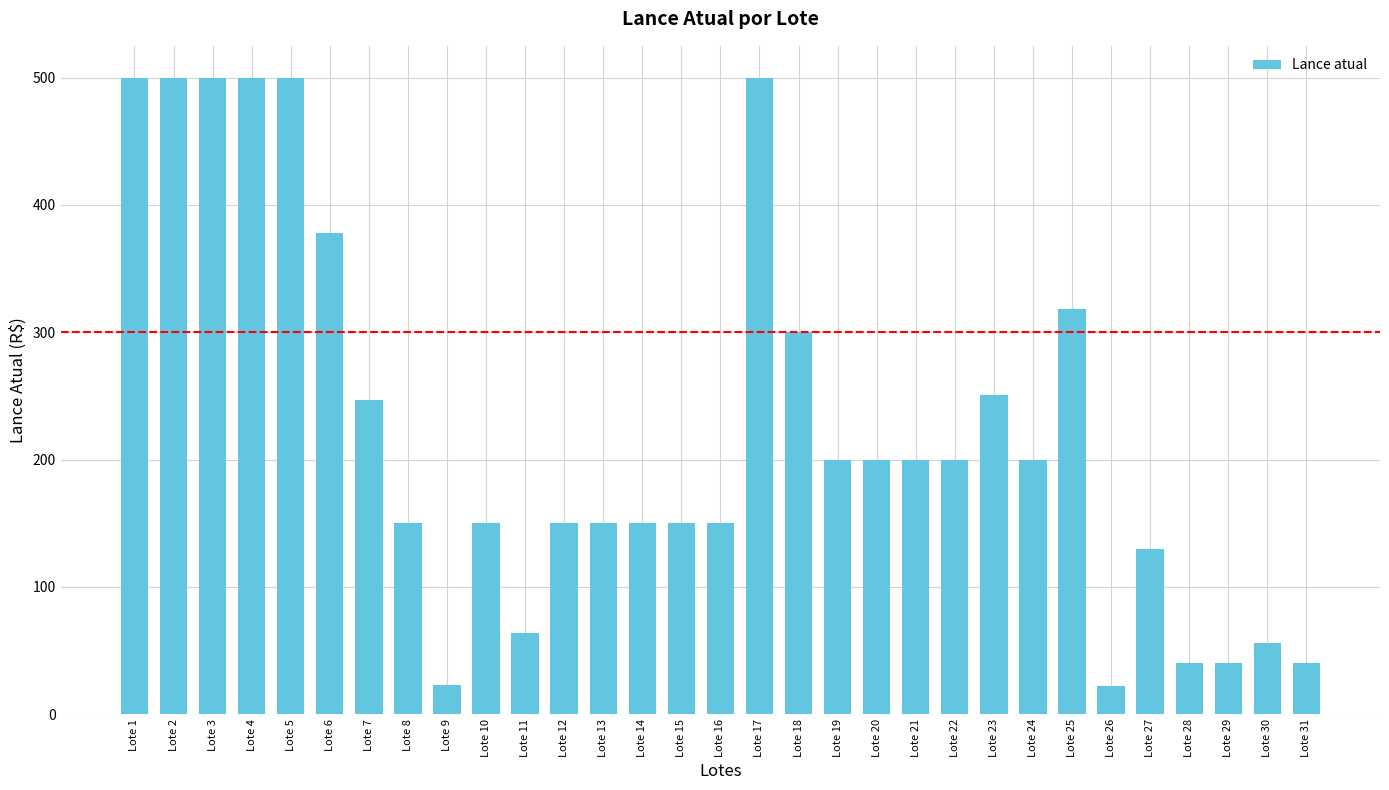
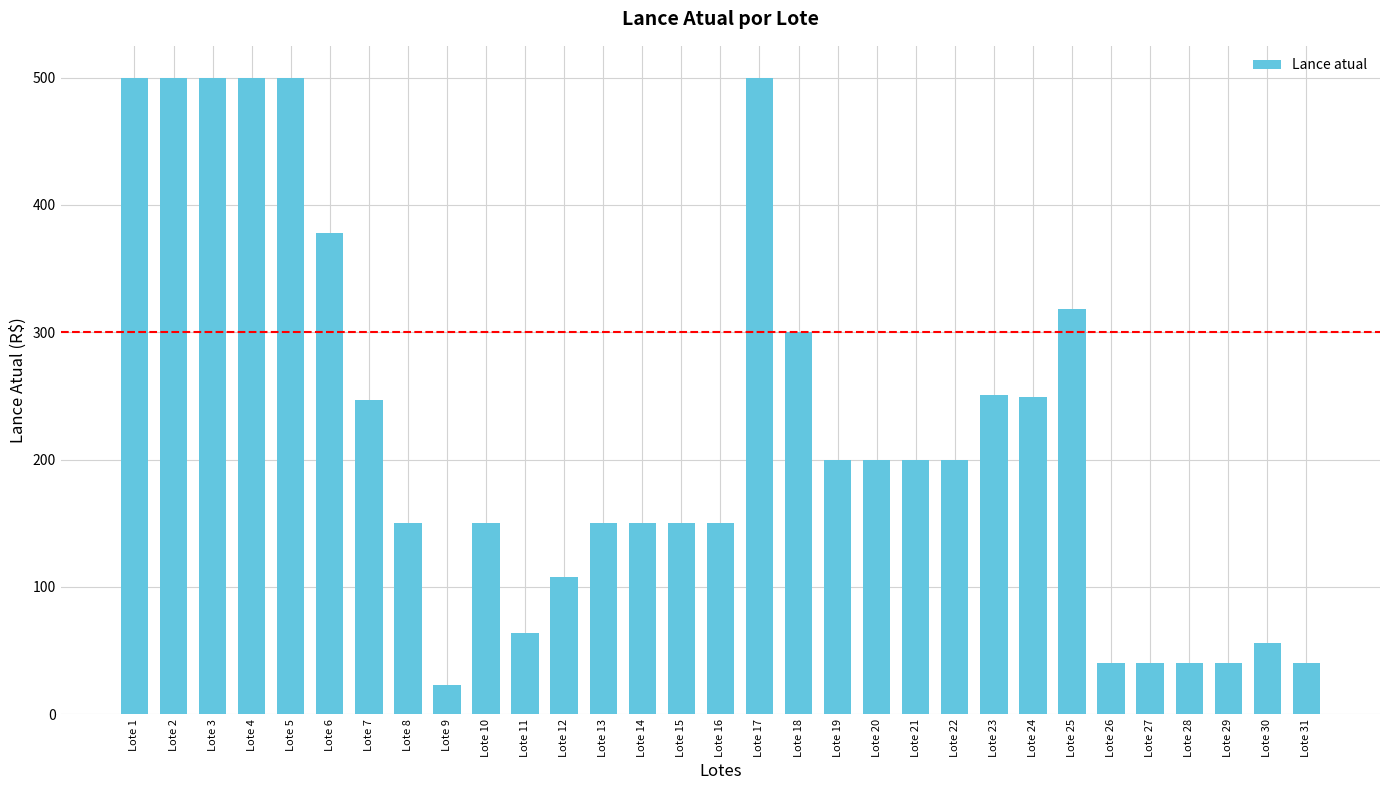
Lote 12: 150 -> 108
Lote 24: 200 -> 249
Lote 26: 22 -> 40
Lote 27: 130 -> 40
